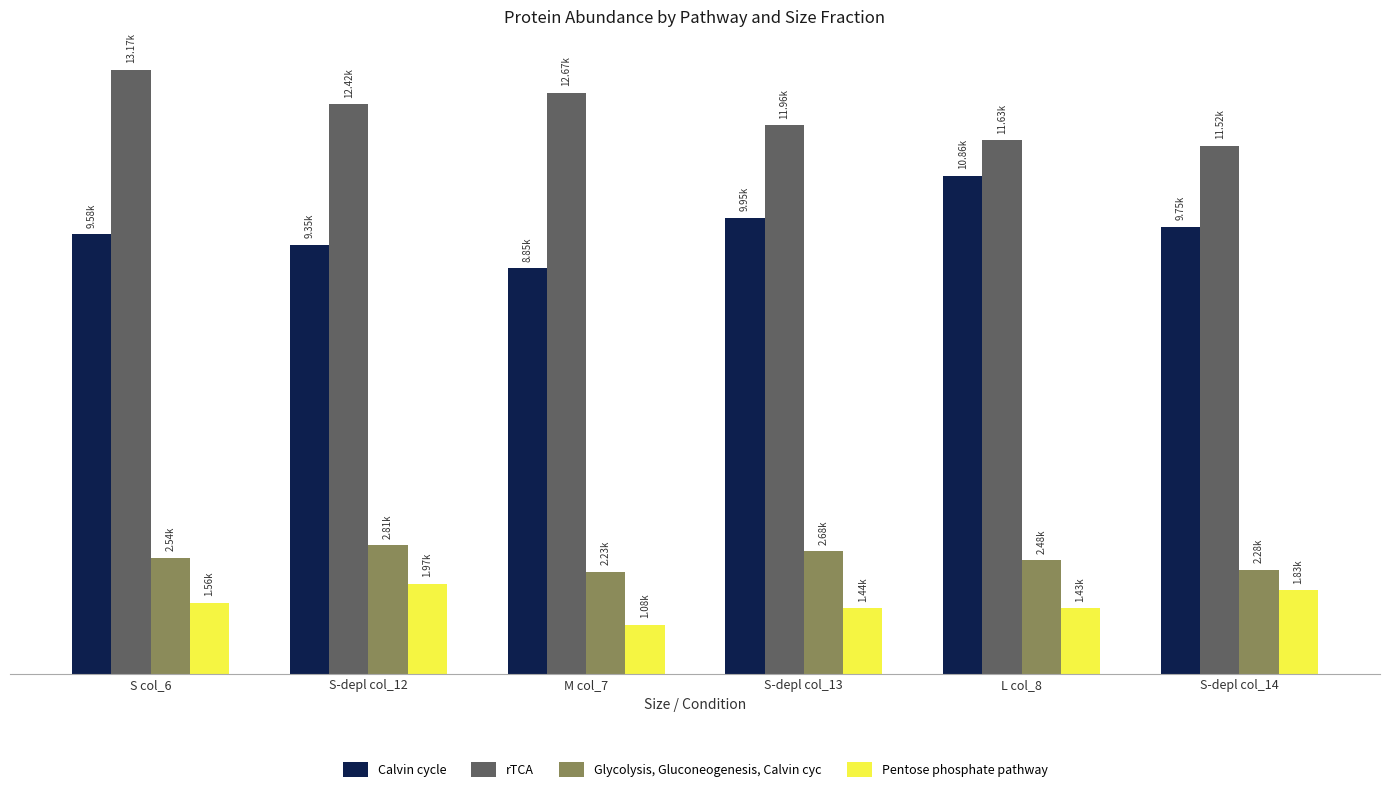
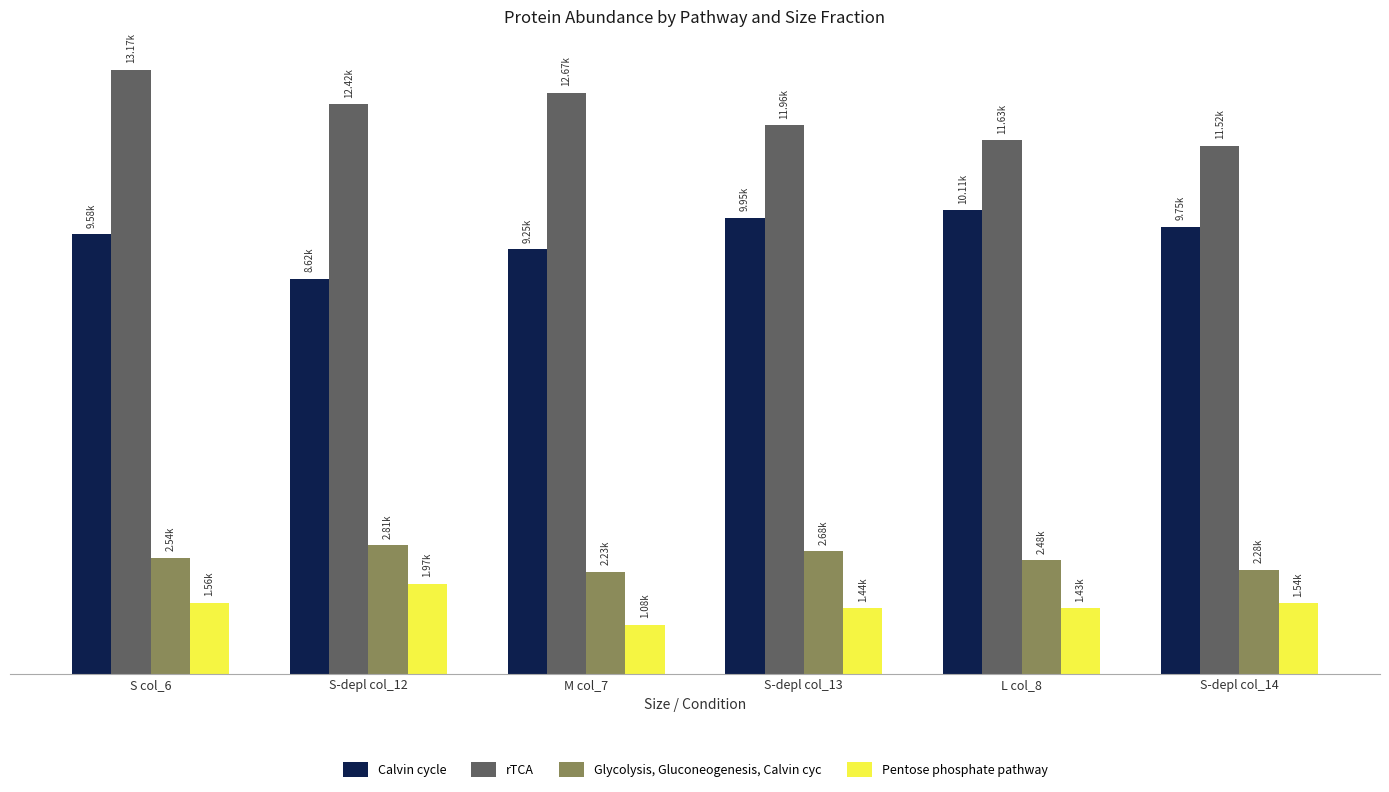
Calvin cycle, S-depl col_12: 9.35k -> 8.62k
Calvin cycle, M col_7: 8.85k -> 9.25k
Calvin cycle, L col_8: 10.86k -> 10.11k
Pentose phosphate pathway, S-depl col_14: 1.83k -> 1.54k
